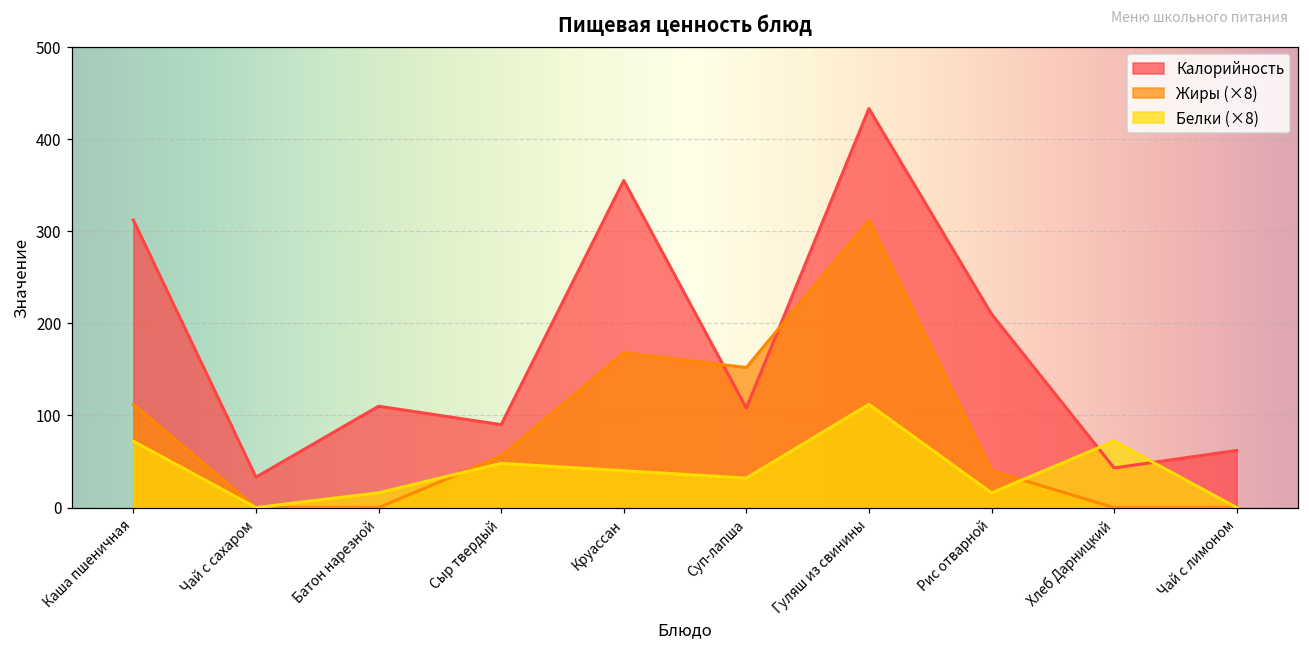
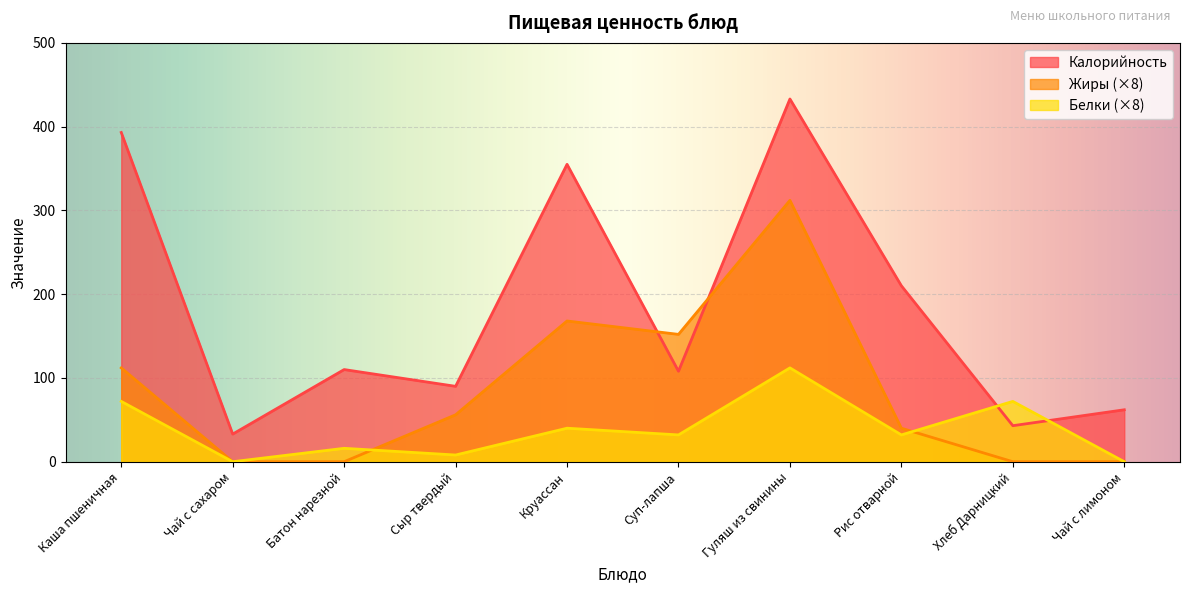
Калорийность, Каша пшеничная: 310 -> 390
Белки (×8), Сыр твердый: 50 -> 10
Белки (×8), Рис отварной: 20 -> 30
